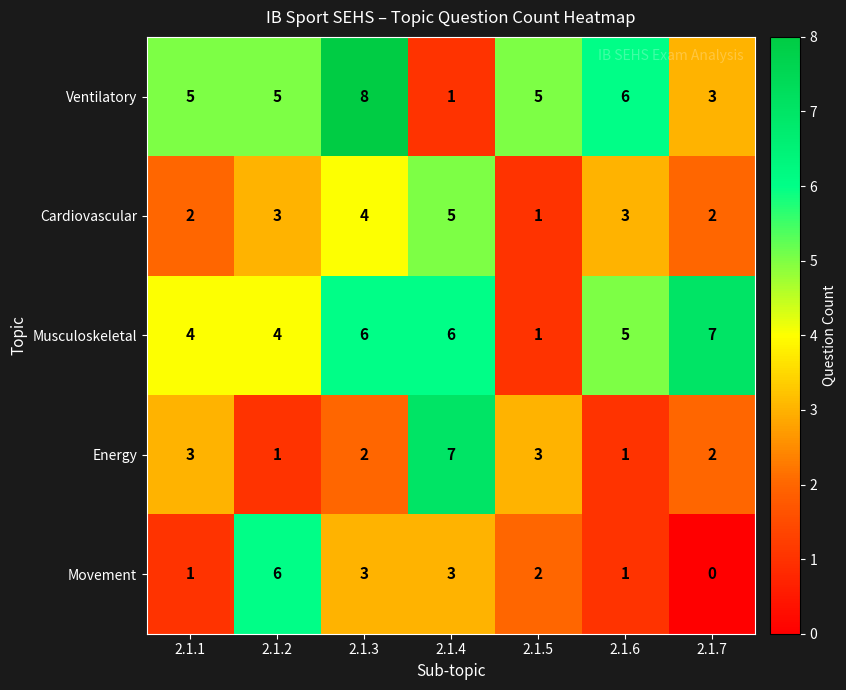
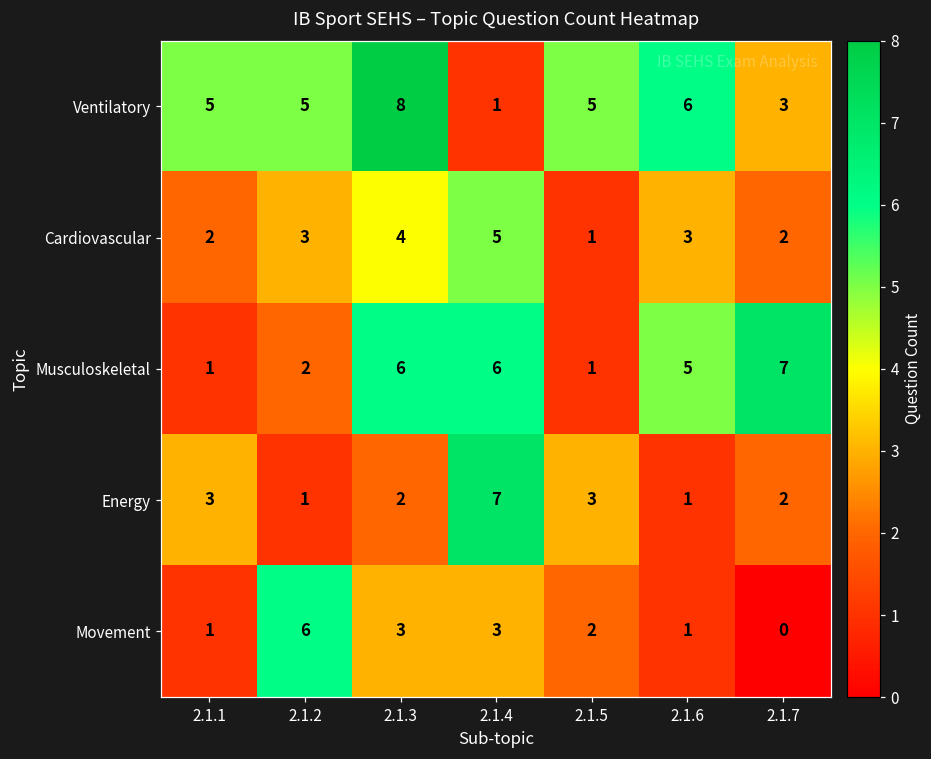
Musculoskeletal, 2.1.1: 4 -> 1
Musculoskeletal, 2.1.2: 4 -> 2
